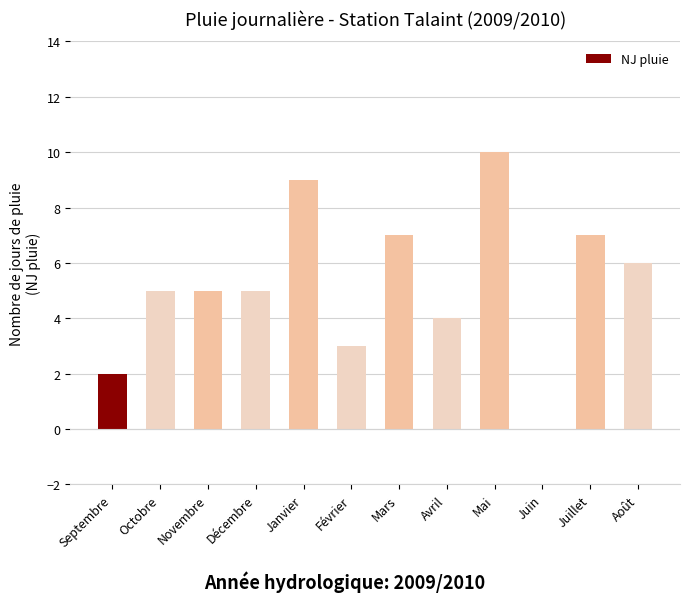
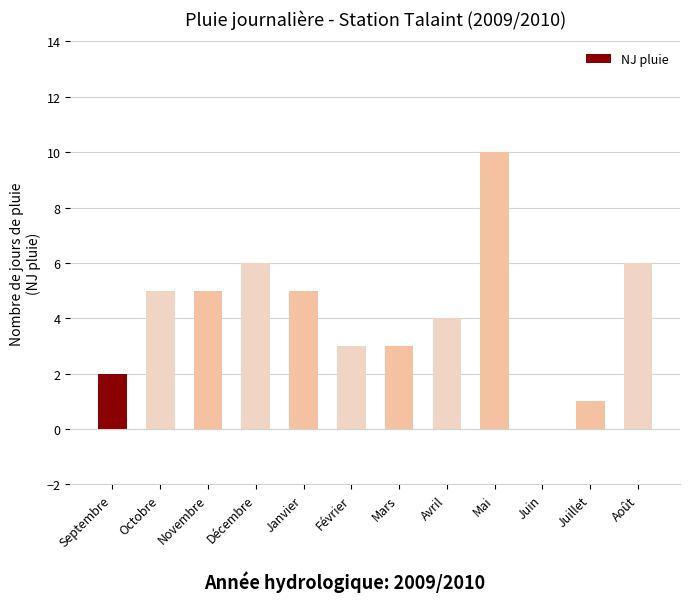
Décembre: 5 -> 6
Janvier: 9 -> 5
Mars: 7 -> 3
Juillet: 7 -> 1
